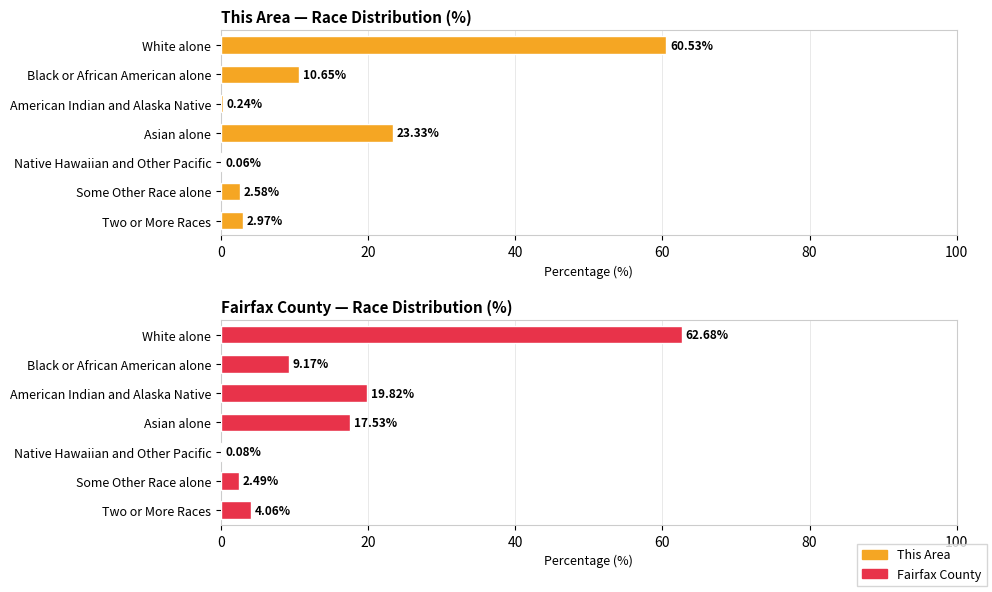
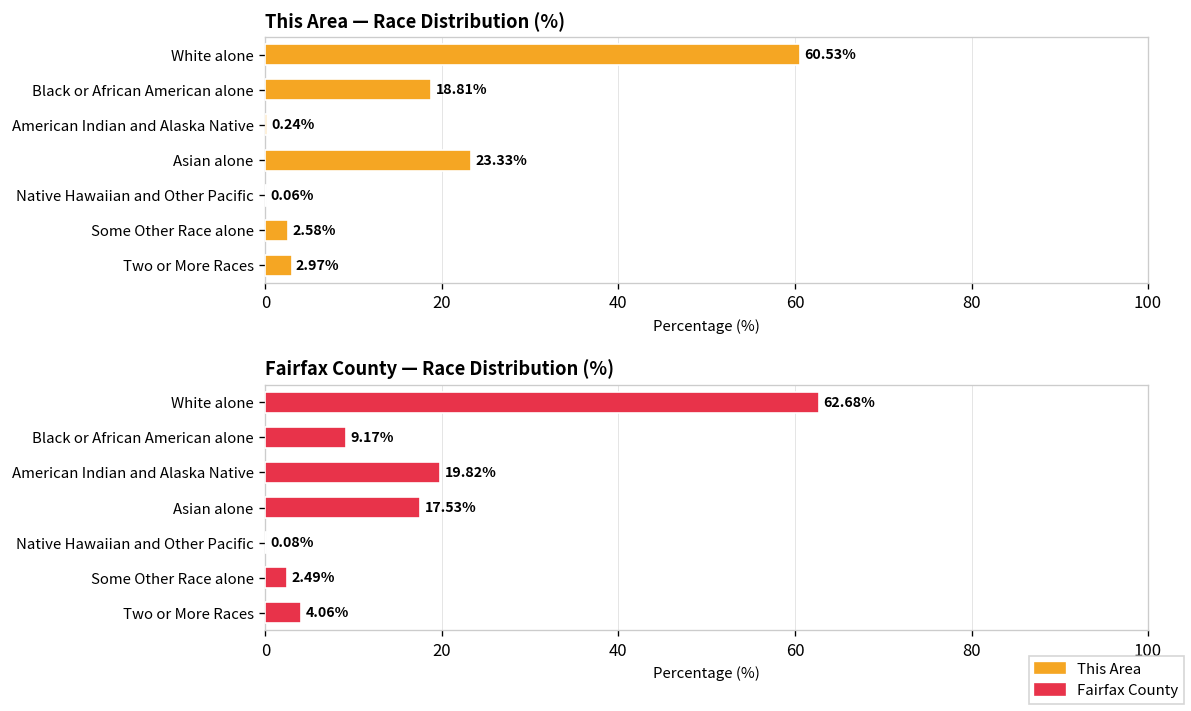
This Area — Race Distribution (%), Black or African American alone: 10.65% -> 18.81%
